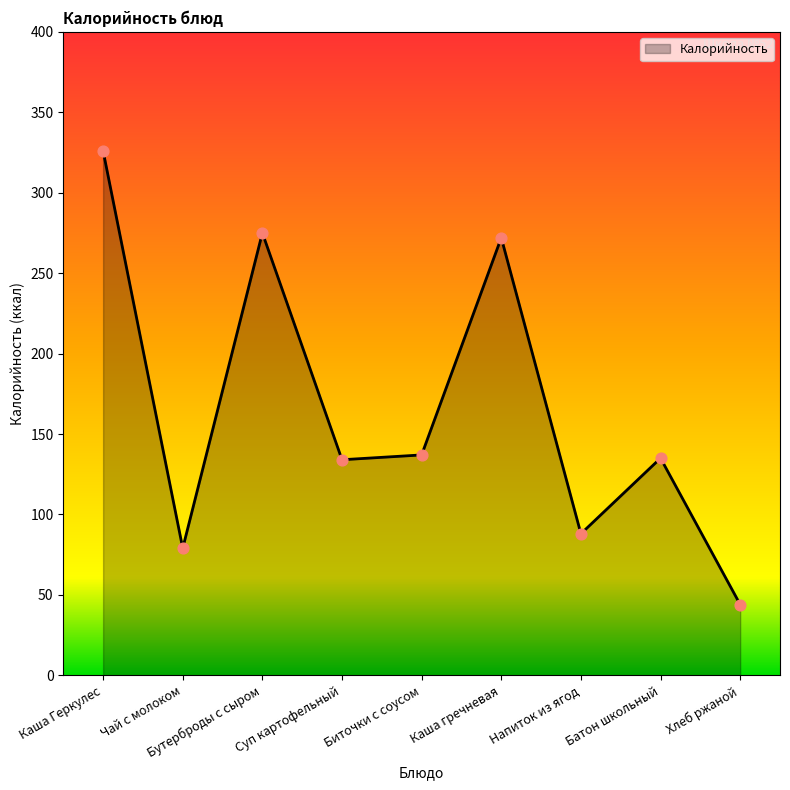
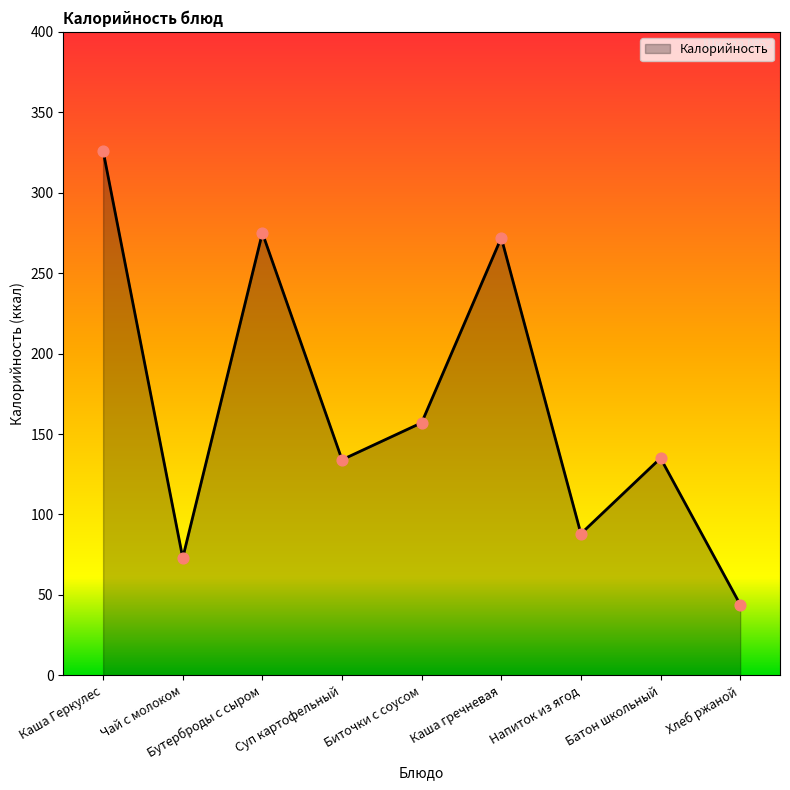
Чай с молоком: 79 -> 73
Биточки с соусом: 137 -> 157
